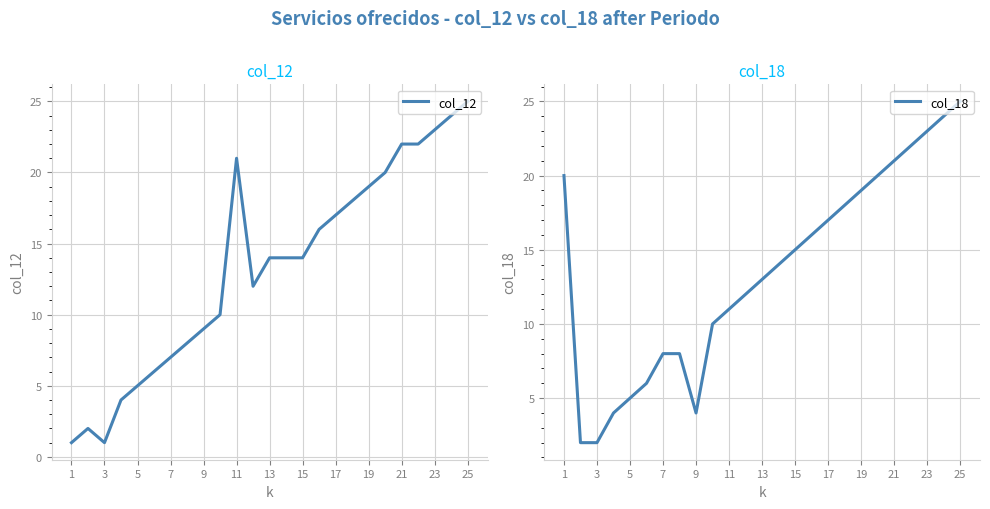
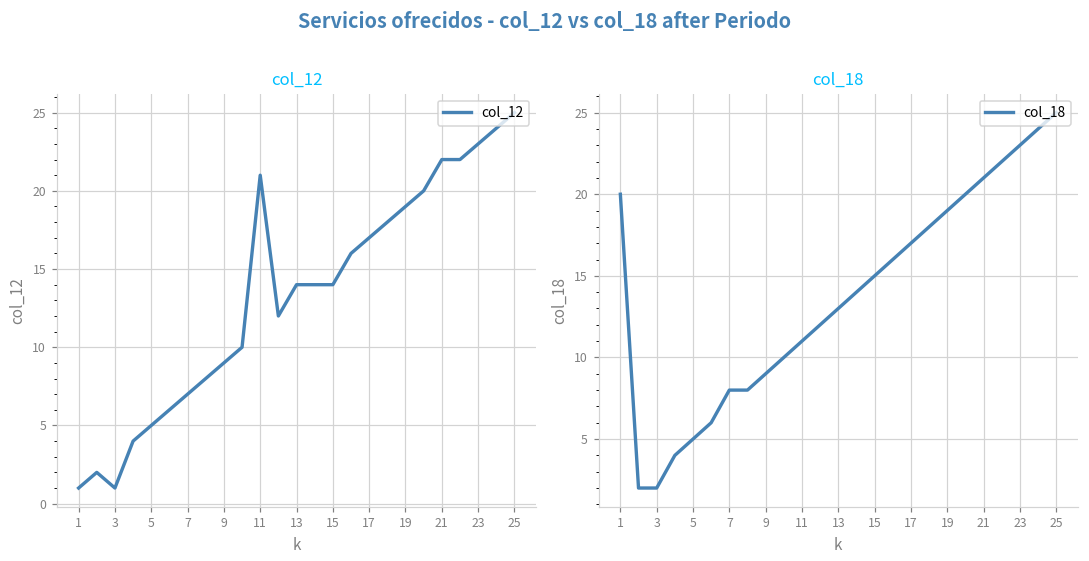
col_18, 9: 4 -> 9
